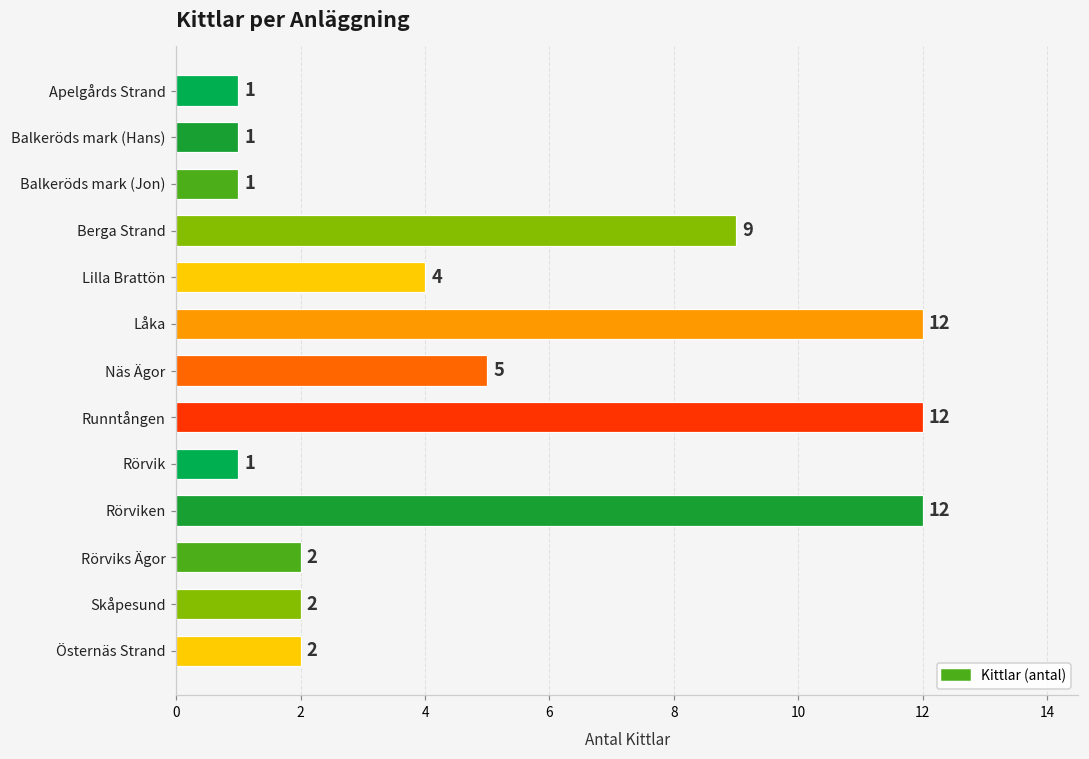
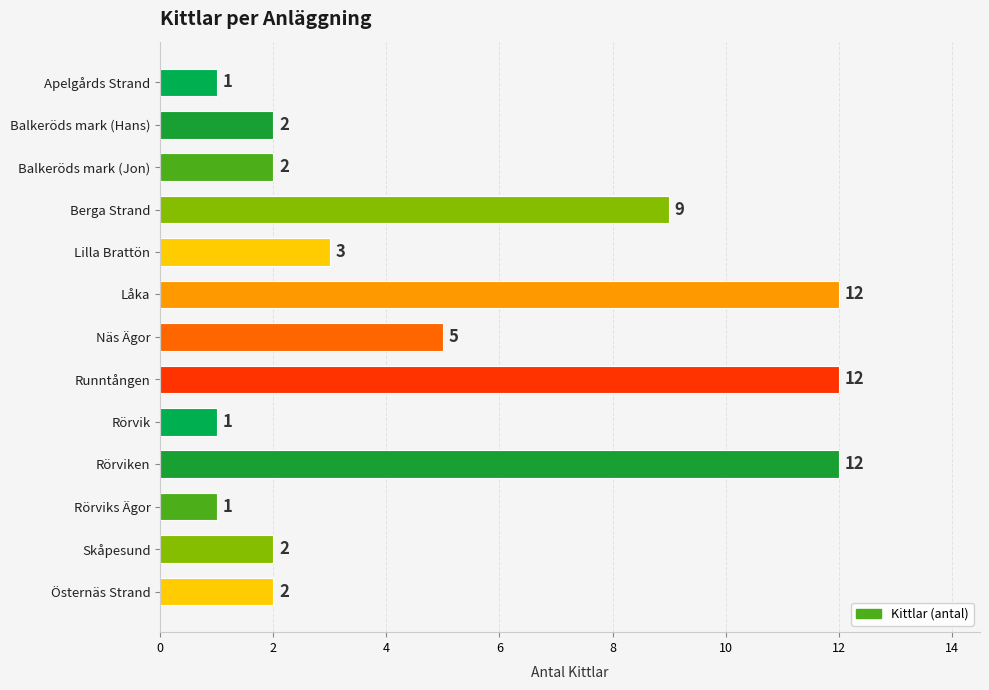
Balkeröds mark (Hans): 1 -> 2
Balkeröds mark (Jon): 1 -> 2
Lilla Brattön: 4 -> 3
Rörviks Ägor: 2 -> 1
